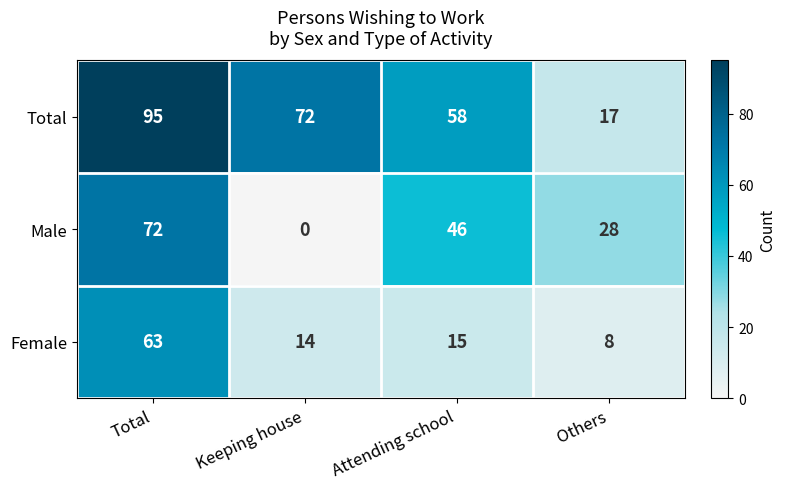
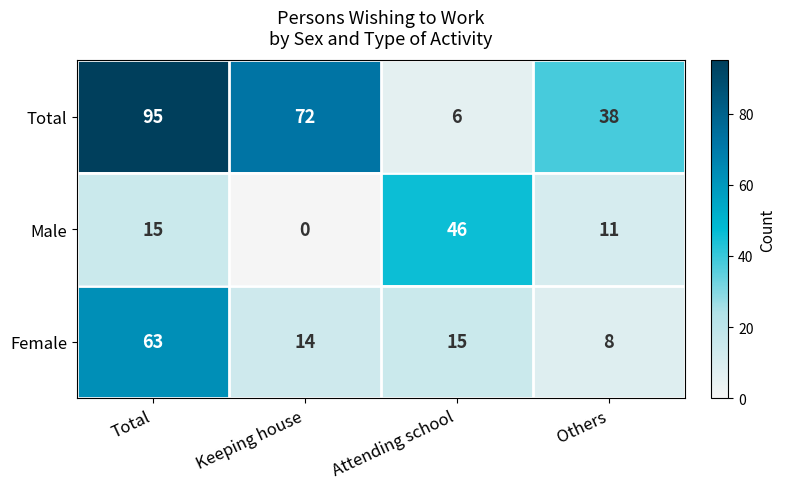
Total, Attending school: 58 -> 6
Total, Others: 17 -> 38
Male, Total: 72 -> 15
Male, Others: 28 -> 11
